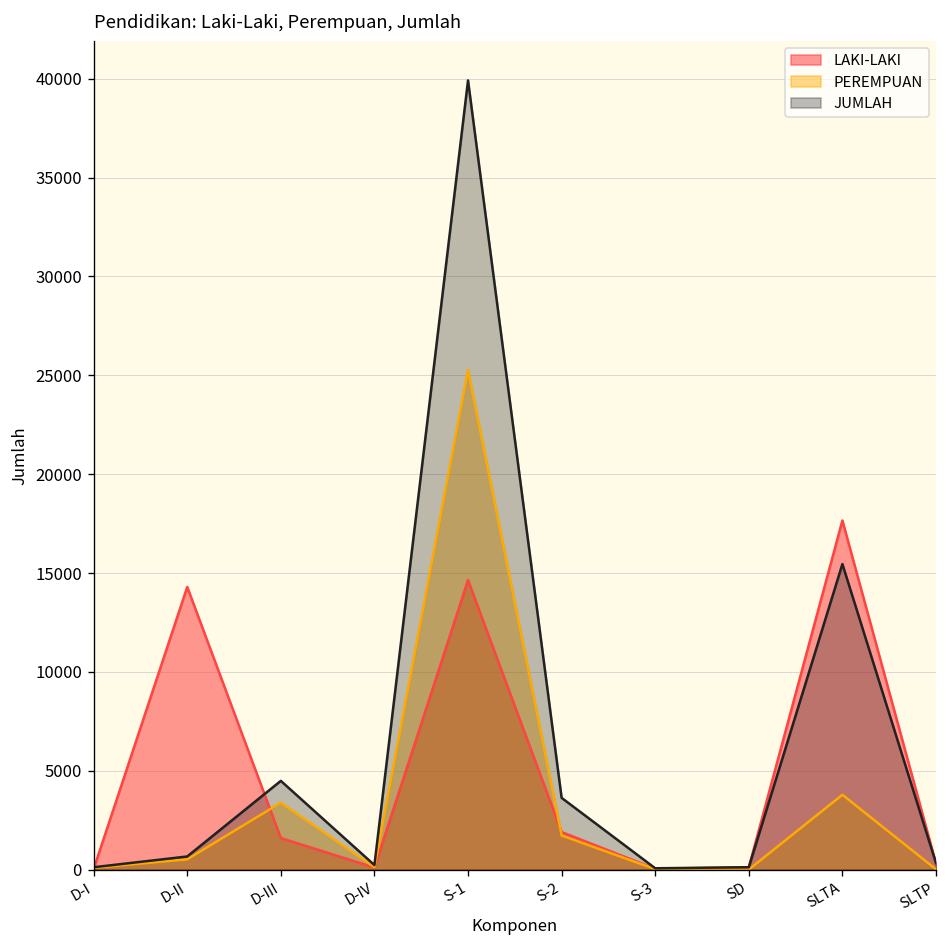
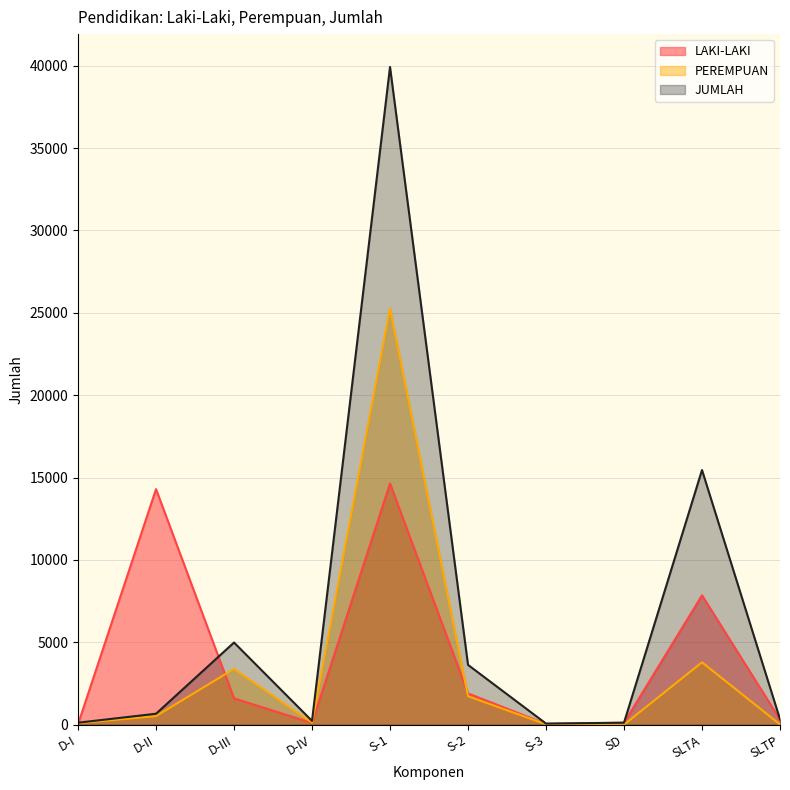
JUMLAH, D-III: 4500 -> 5000
LAKI-LAKI, SLTA: 17700 -> 7900
